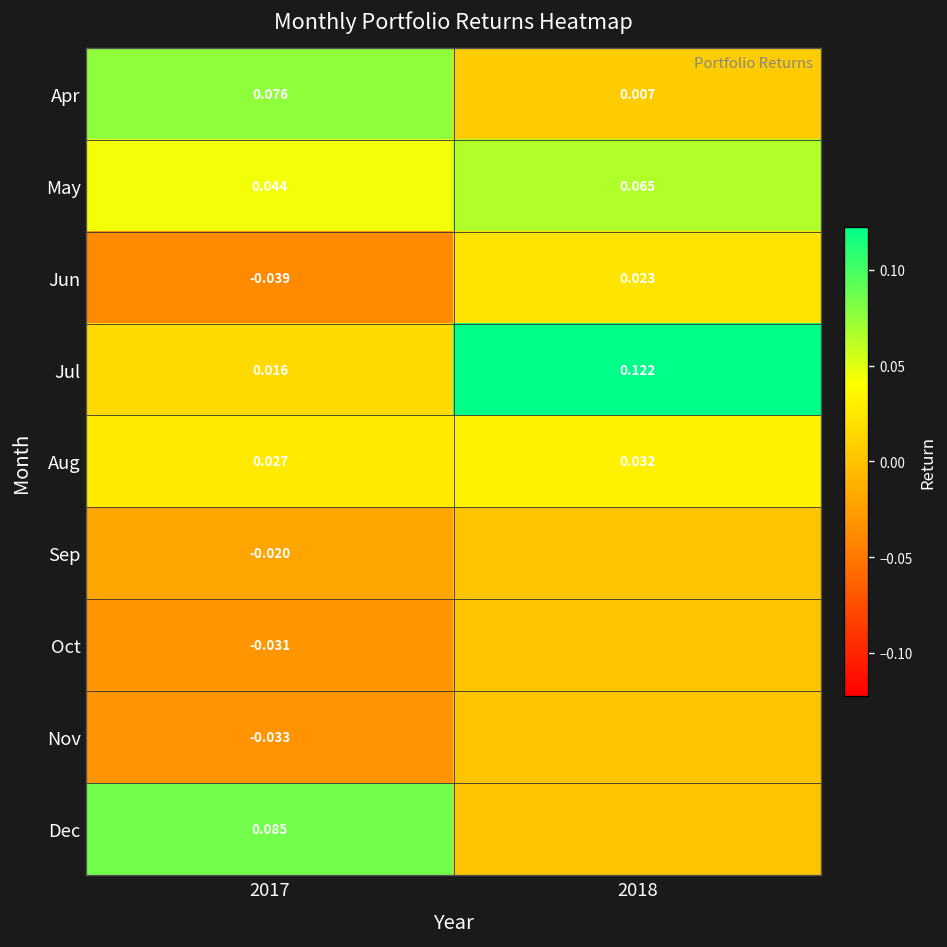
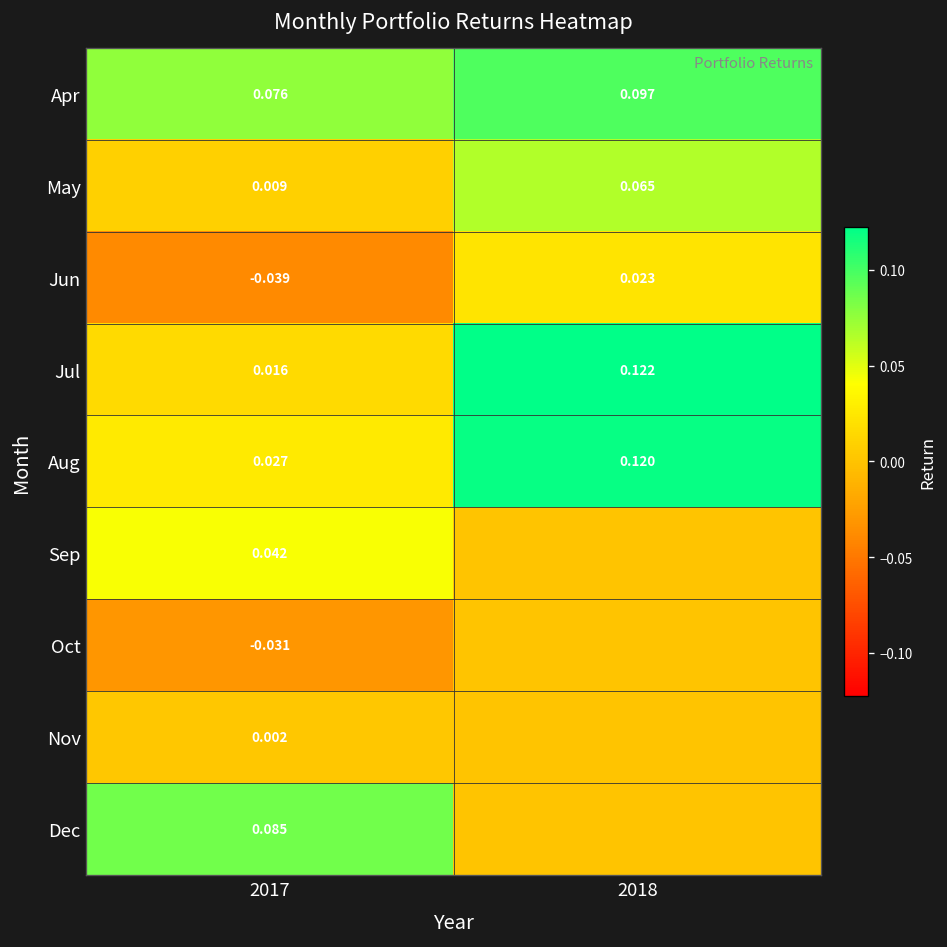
Apr, 2018: 0.007 -> 0.097
May, 2017: 0.044 -> 0.009
Aug, 2018: 0.032 -> 0.120
Sep, 2017: -0.020 -> 0.042
Nov, 2017: -0.033 -> 0.002
